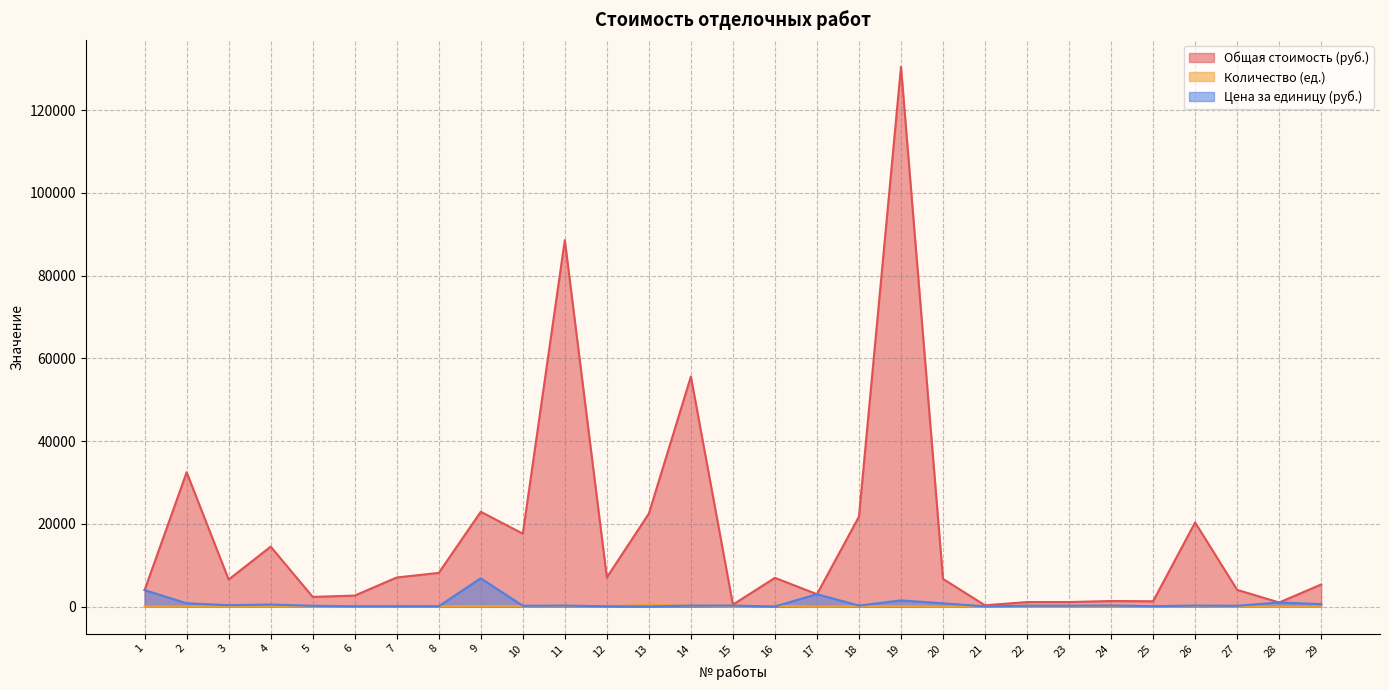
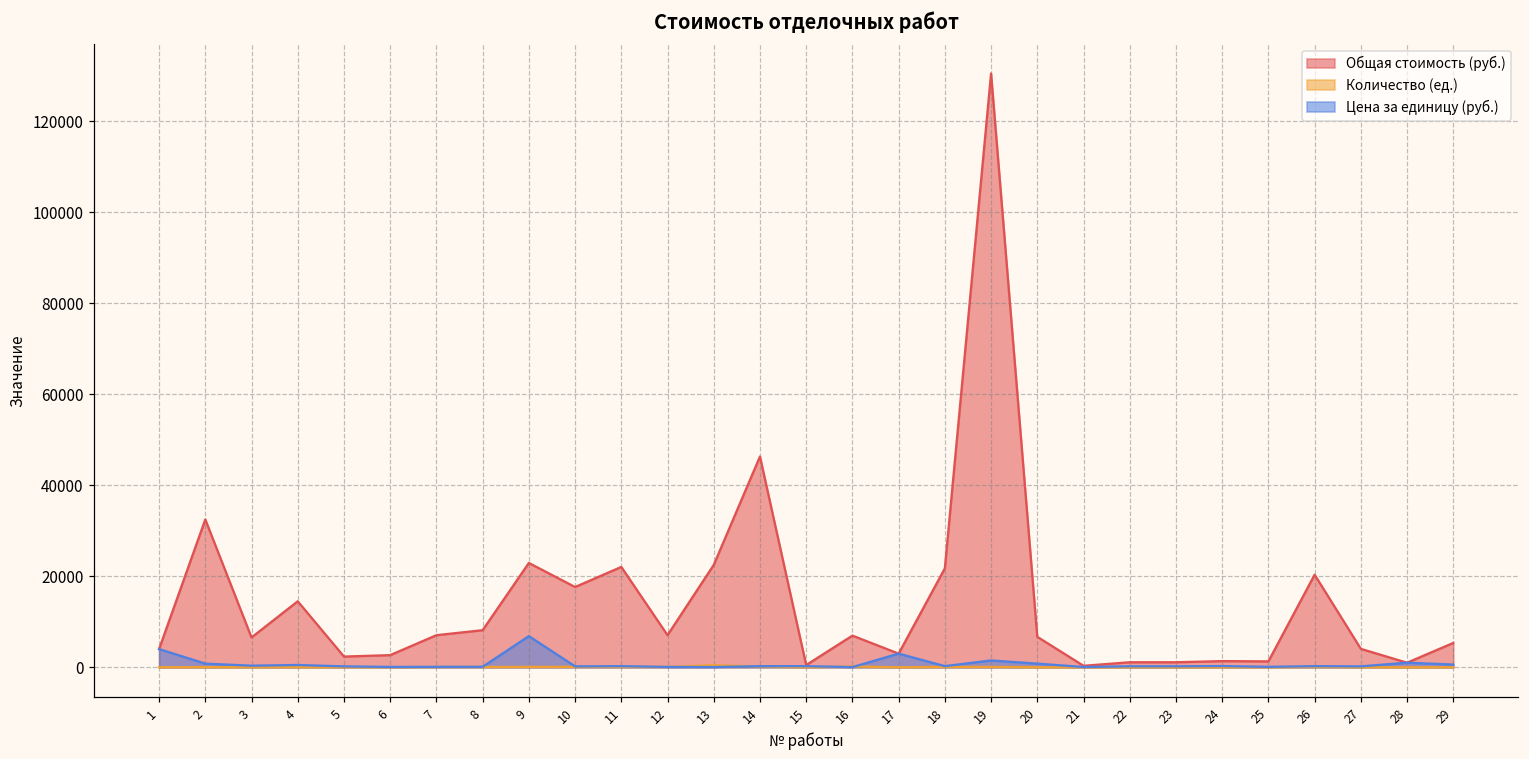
Общая стоимость (руб.), 11: 89000 -> 22000
Общая стоимость (руб.), 14: 56000 -> 46000
